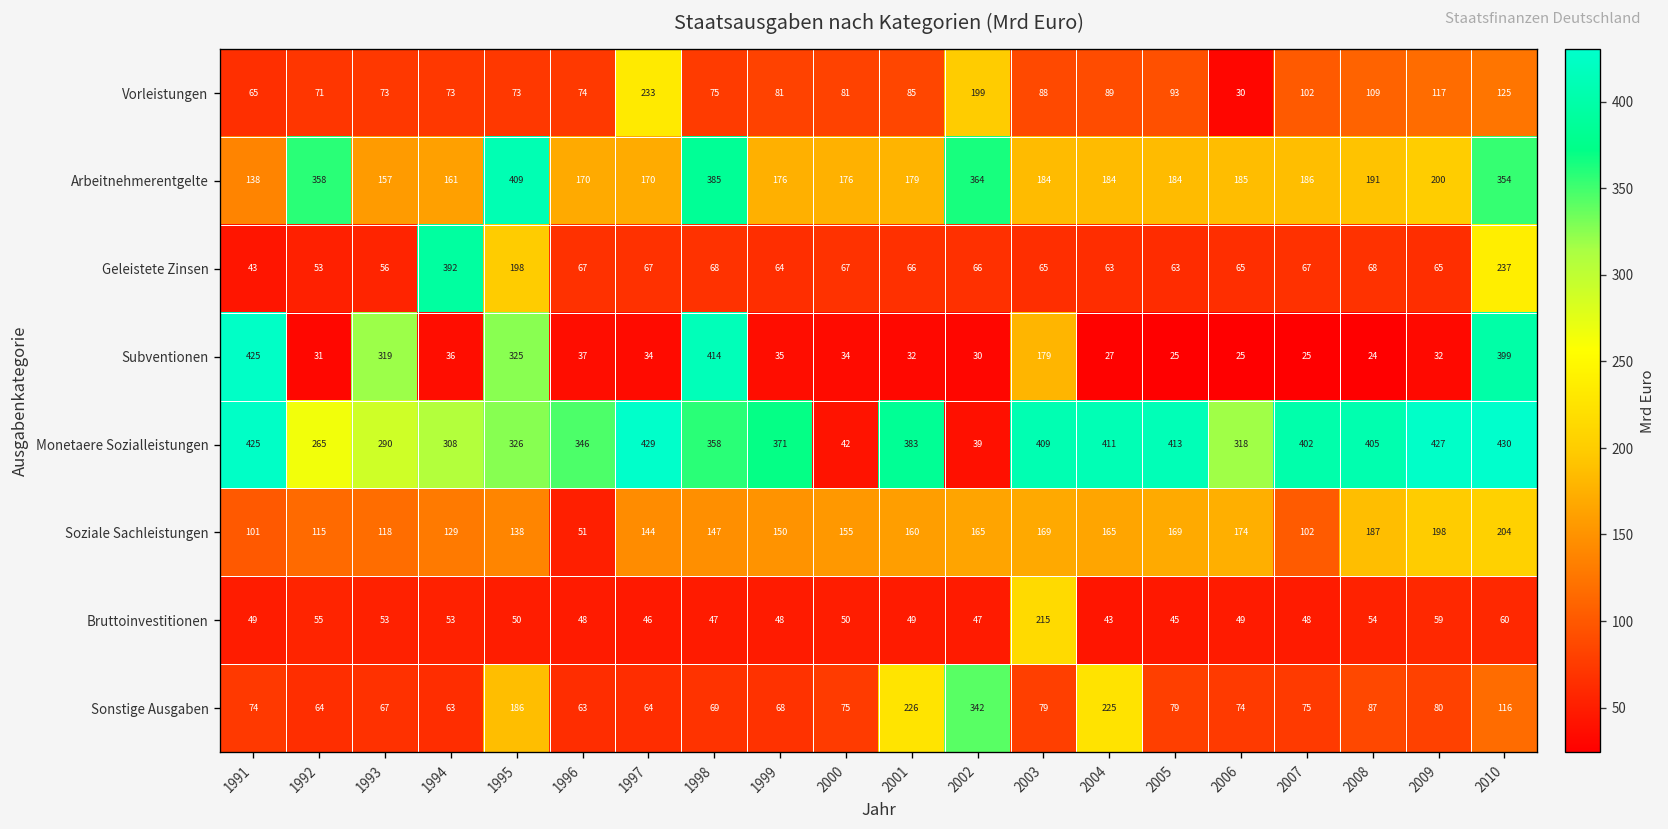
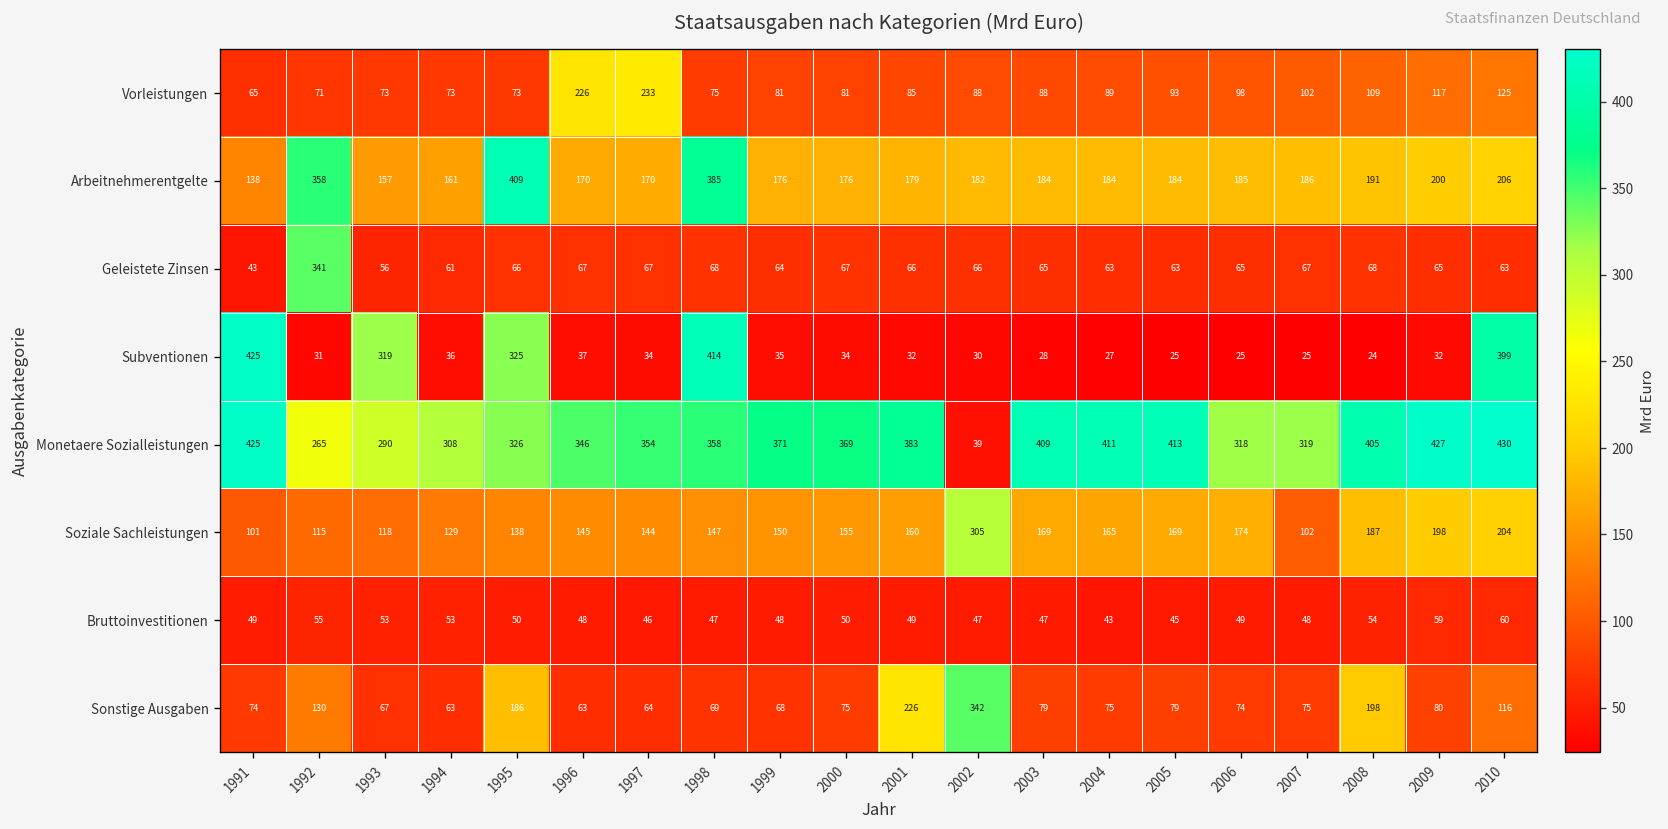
Vorleistungen, 1996: 74 -> 226
Vorleistungen, 2002: 199 -> 88
Vorleistungen, 2006: 30 -> 98
Arbeitnehmerentgelte, 2002: 364 -> 182
Arbeitnehmerentgelte, 2010: 354 -> 206
Geleistete Zinsen, 1992: 53 -> 341
Geleistete Zinsen, 1994: 392 -> 61
Geleistete Zinsen, 1995: 198 -> 66
Geleistete Zinsen, 2010: 237 -> 63
Subventionen, 2003: 179 -> 28
Monetaere Sozialleistungen, 1997: 429 -> 354
Monetaere Sozialleistungen, 2000: 42 -> 369
Monetaere Sozialleistungen, 2007: 402 -> 319
Soziale Sachleistungen, 1996: 51 -> 145
Soziale Sachleistungen, 2002: 165 -> 305
Bruttoinvestitionen, 2003: 215 -> 47
Sonstige Ausgaben, 1992: 64 -> 130
Sonstige Ausgaben, 2004: 225 -> 75
Sonstige Ausgaben, 2008: 87 -> 198
